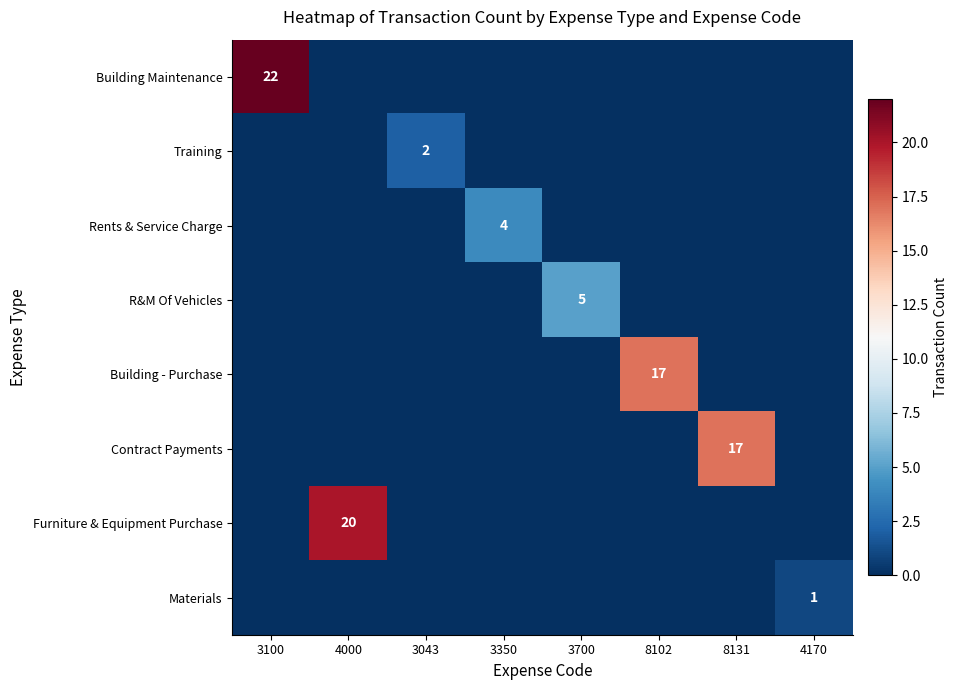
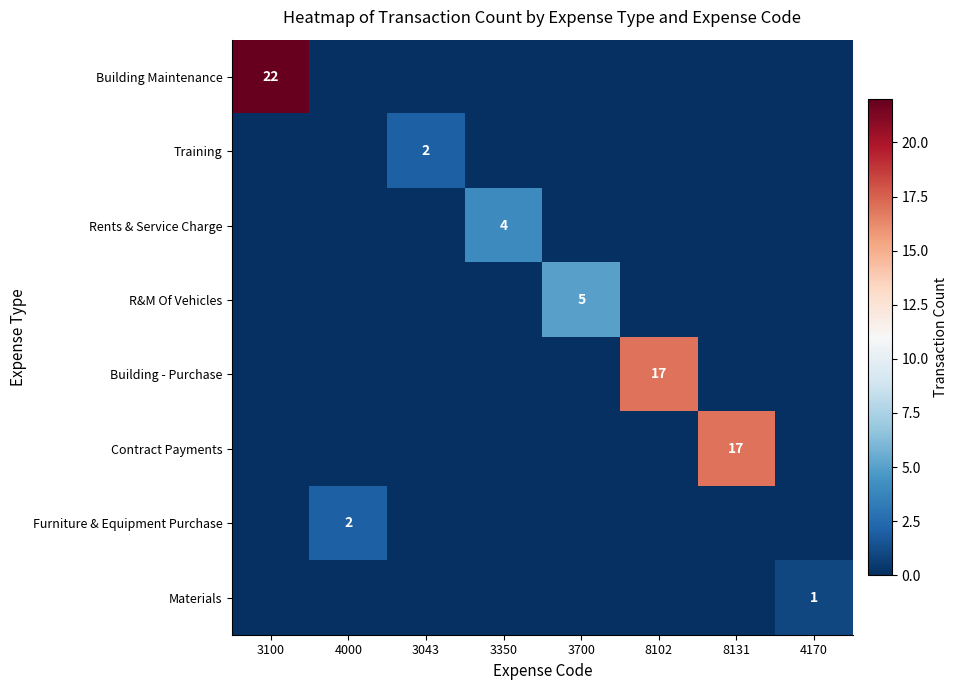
Furniture & Equipment Purchase, 4000: 20 -> 2
